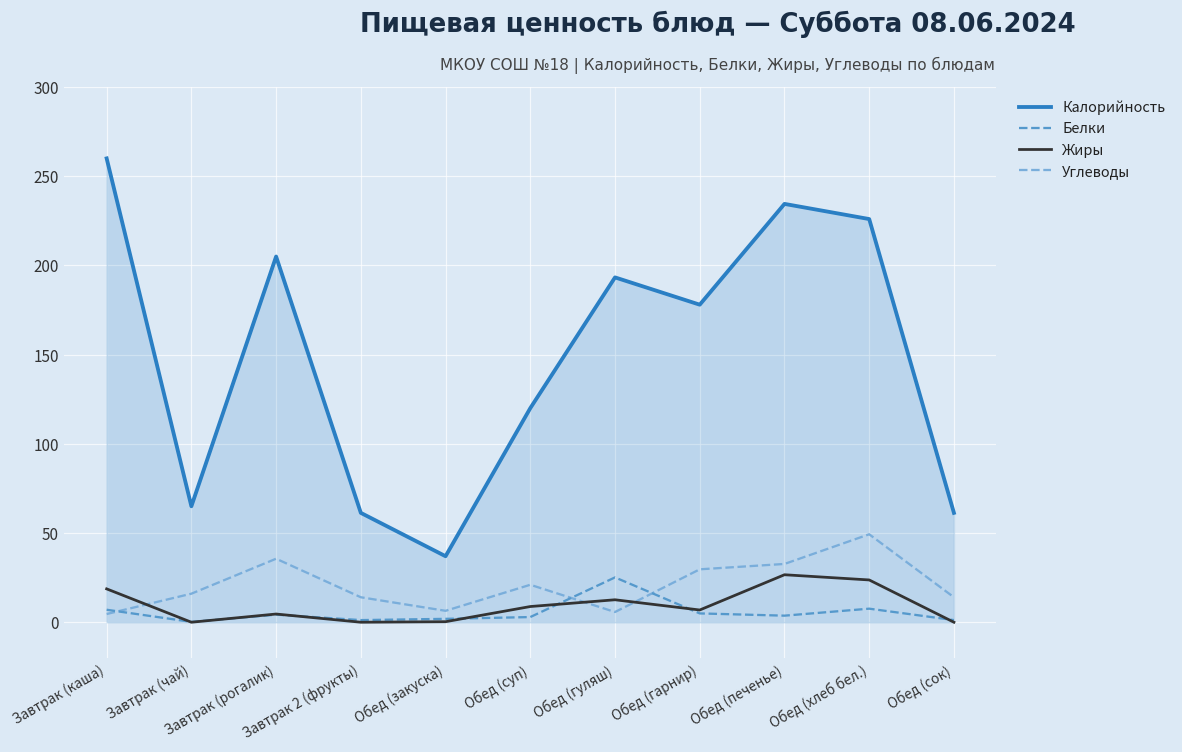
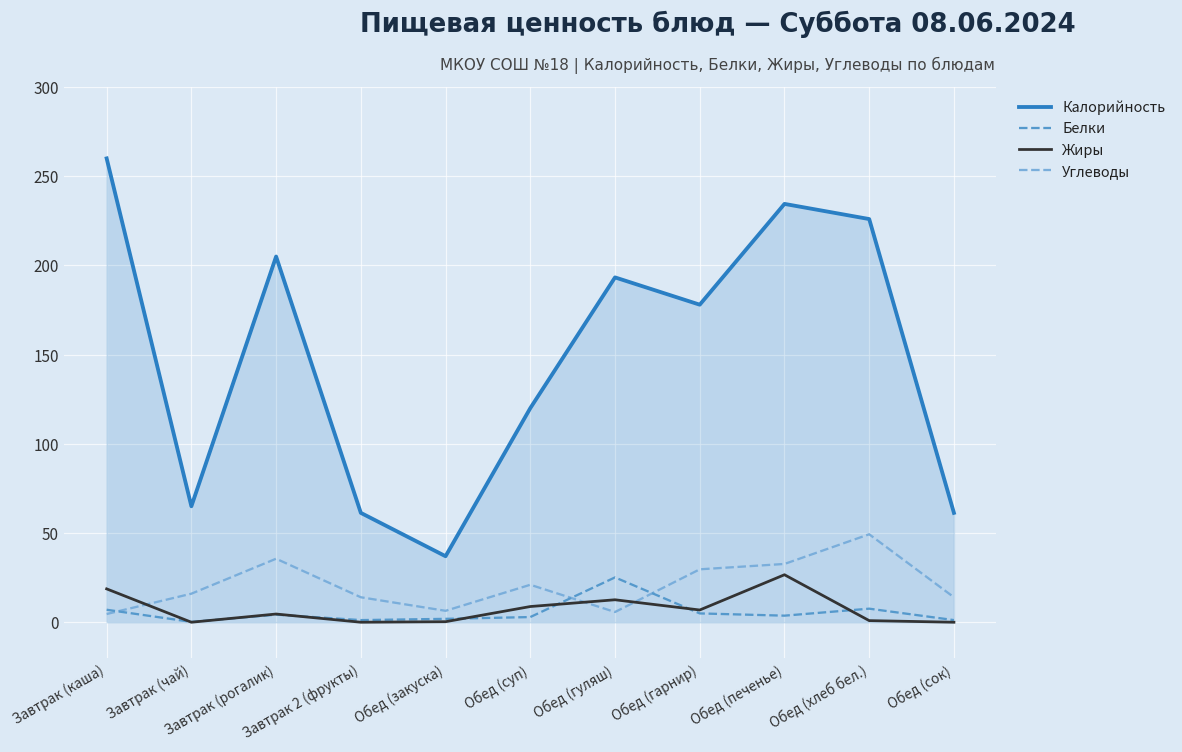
Жиры, Обед (хлеб бел.): 24 -> 1
